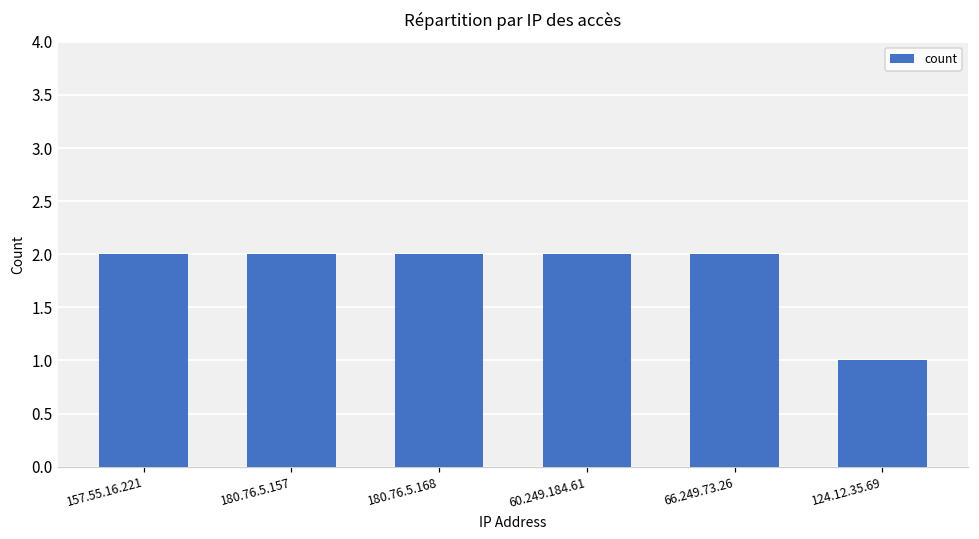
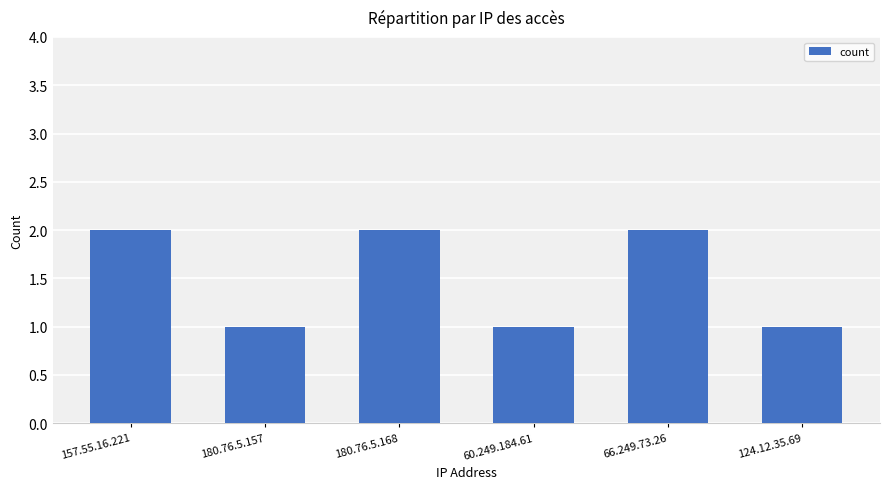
180.76.5.157: 2 -> 1
60.249.184.61: 2 -> 1
